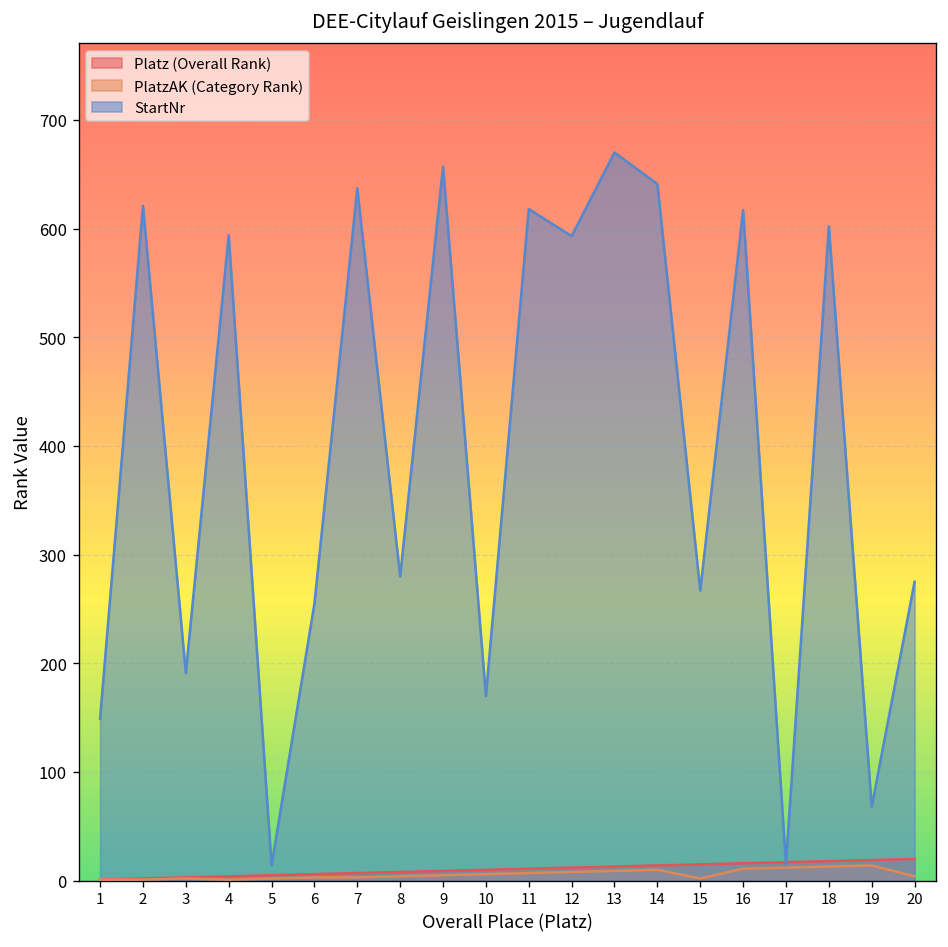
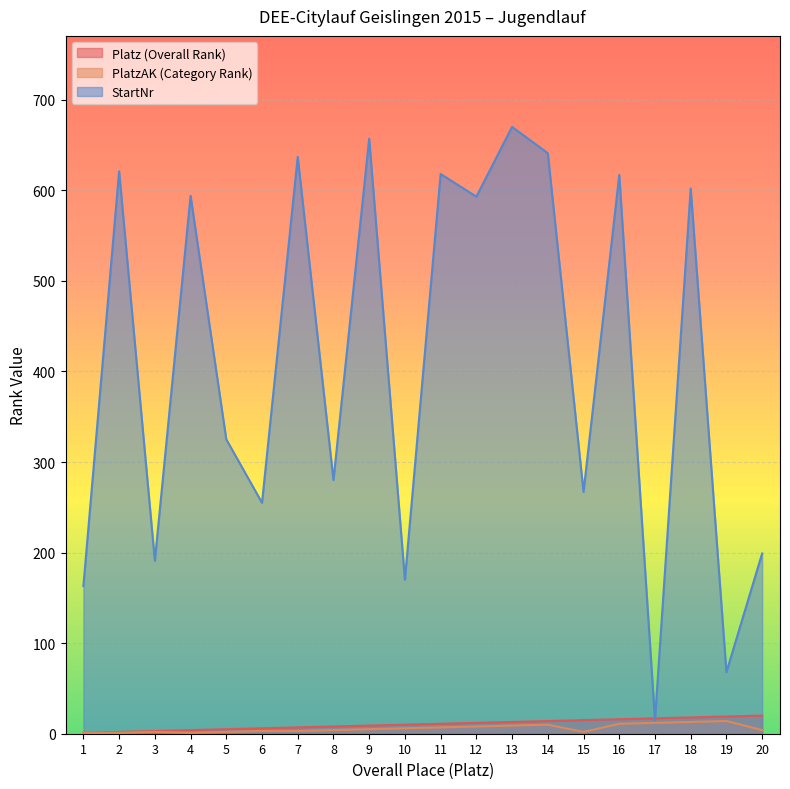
StartNr, 1: 150 -> 160
StartNr, 5: 10 -> 330
StartNr, 20: 280 -> 200
